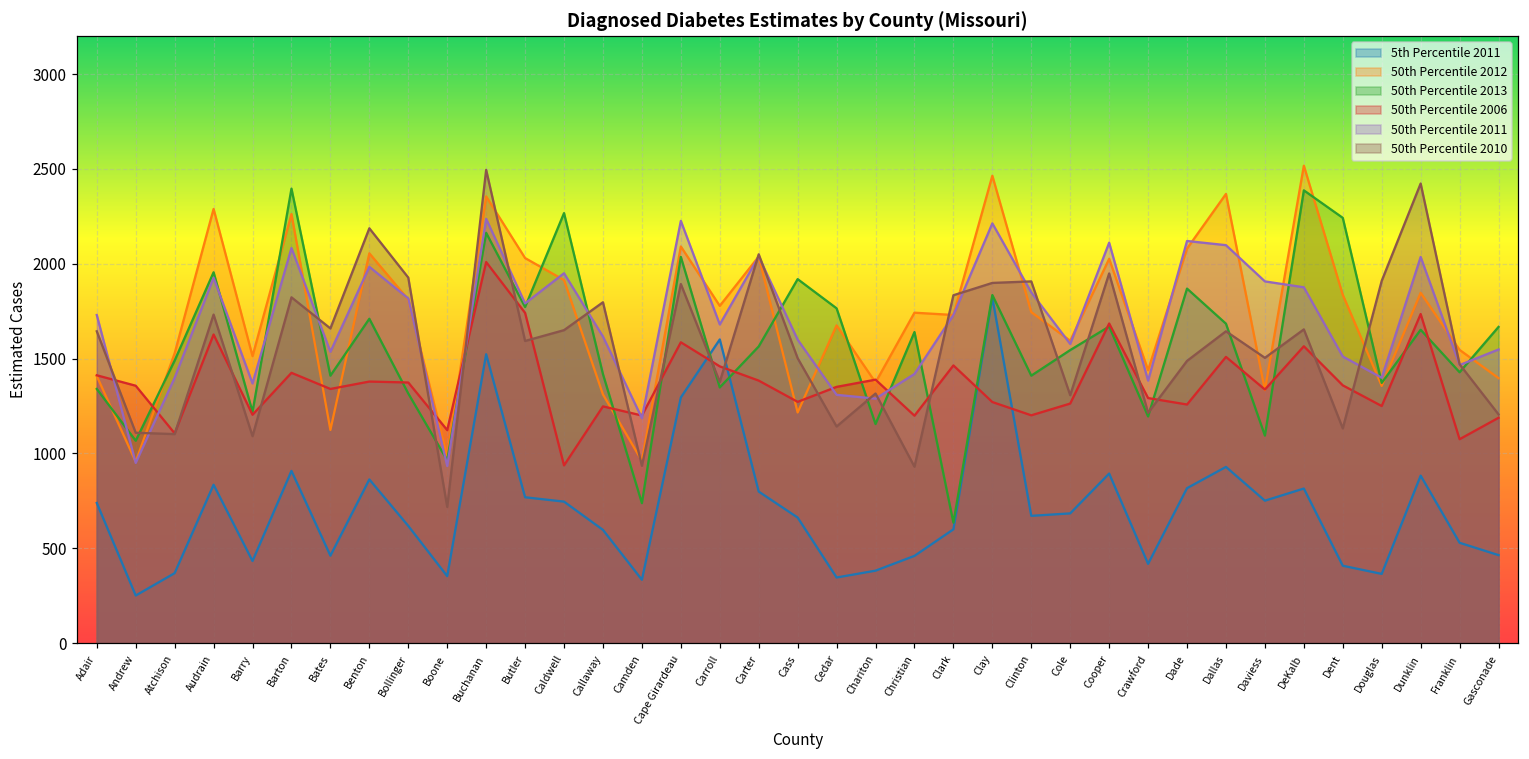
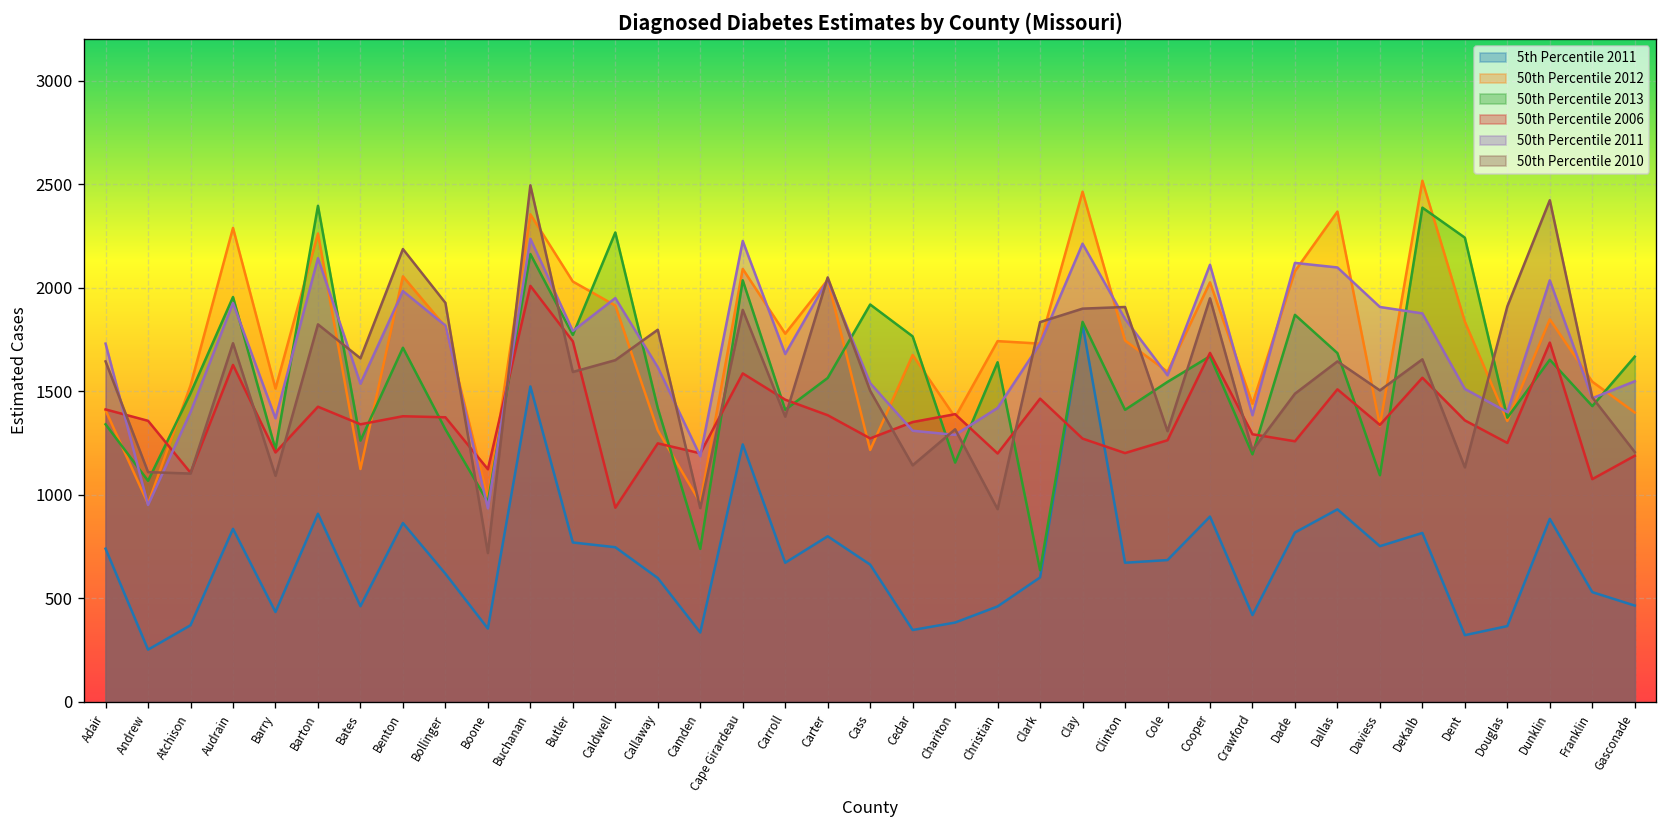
50th Percentile 2011, Barton: 2080 -> 2140
50th Percentile 2013, Bates: 1410 -> 1260
5th Percentile 2011, Cape Girardeau: 1300 -> 1240
5th Percentile 2011, Carroll: 1600 -> 670
50th Percentile 2013, Carroll: 1350 -> 1410
50th Percentile 2011, Cass: 1600 -> 1540
5th Percentile 2011, Dent: 410 -> 320
